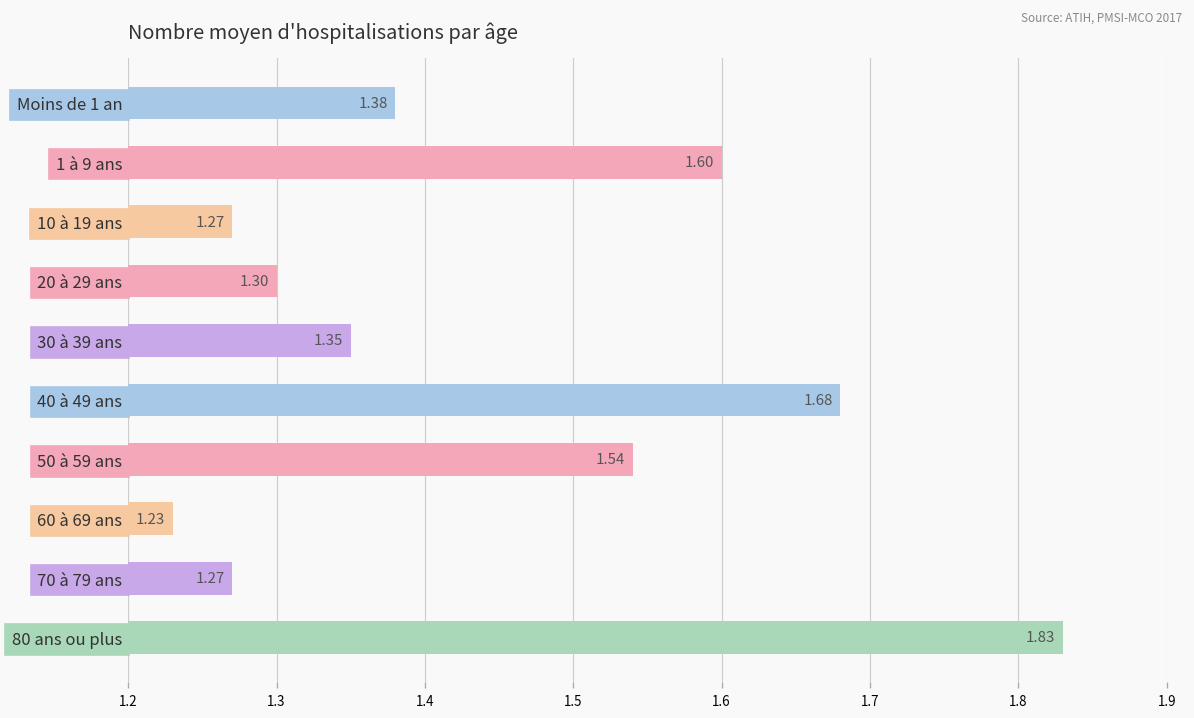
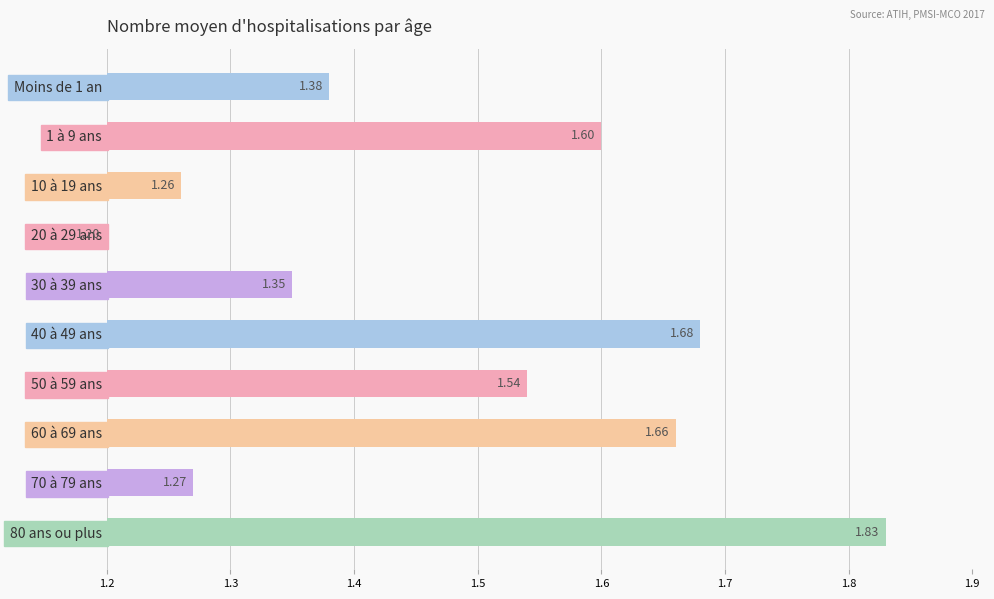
10 à 19 ans: 1.27 -> 1.26
20 à 29 ans: 1.30 -> 1.20
60 à 69 ans: 1.23 -> 1.66
